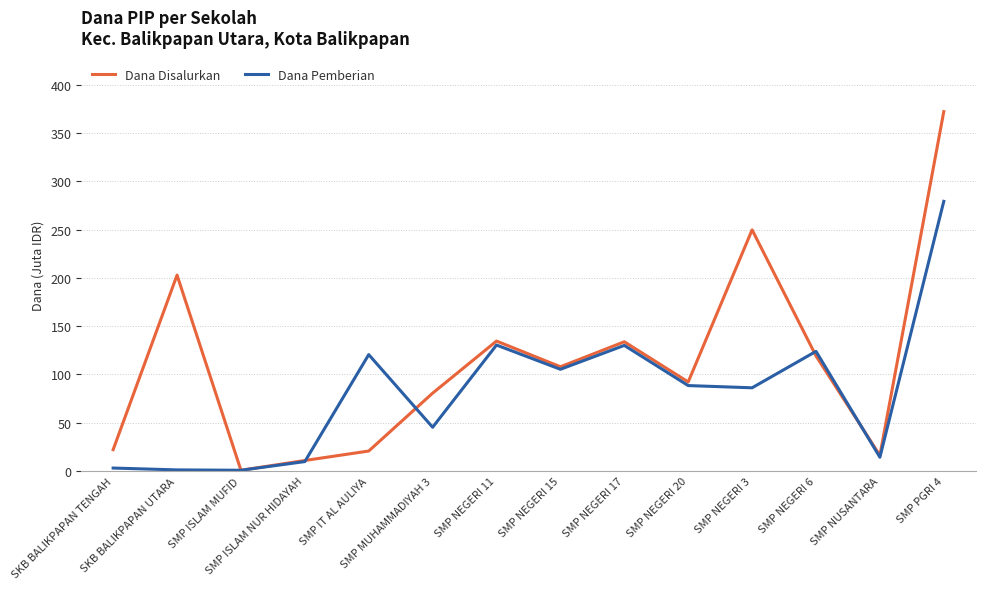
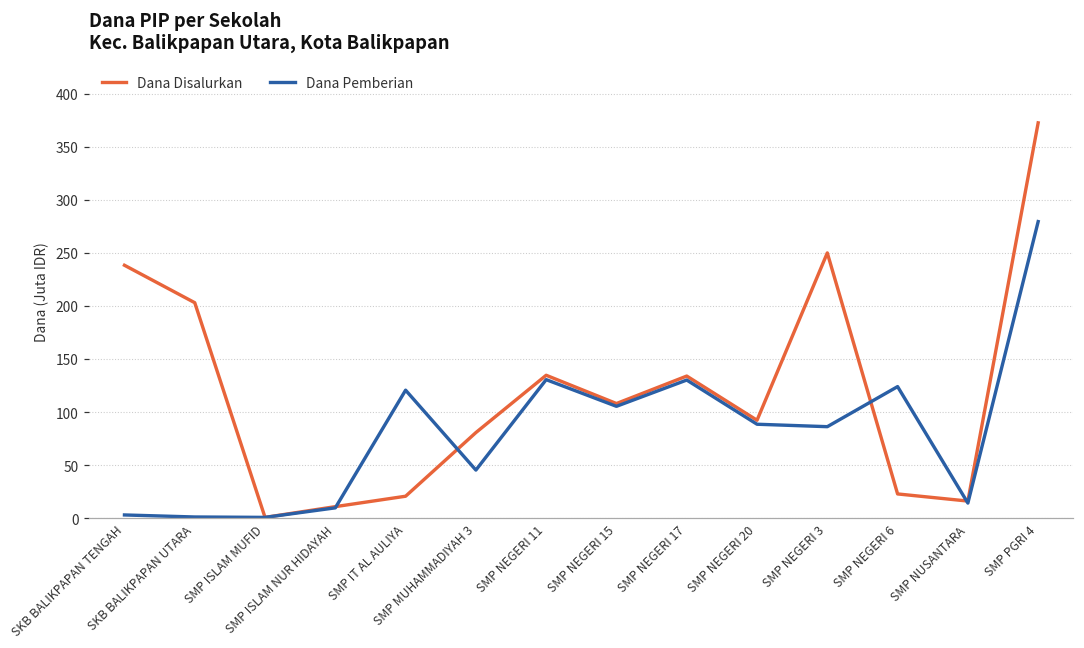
Dana Disalurkan, SKB BALIKPAPAN TENGAH: 20 -> 240
Dana Disalurkan, SMP NEGERI 6: 120 -> 20
